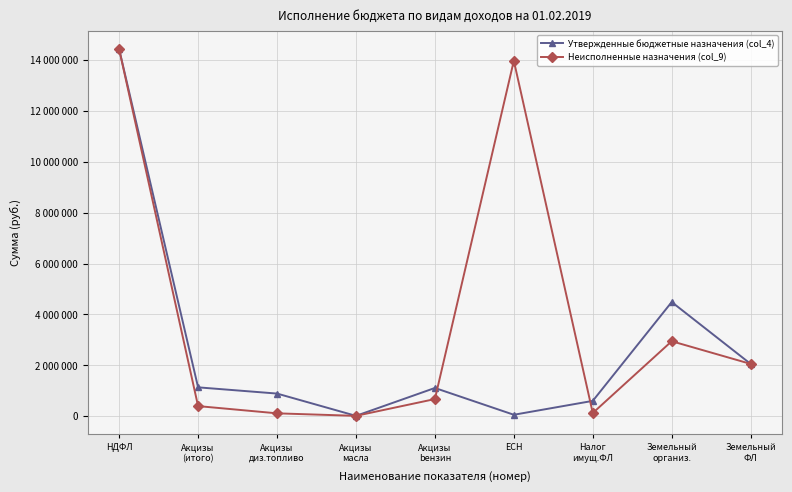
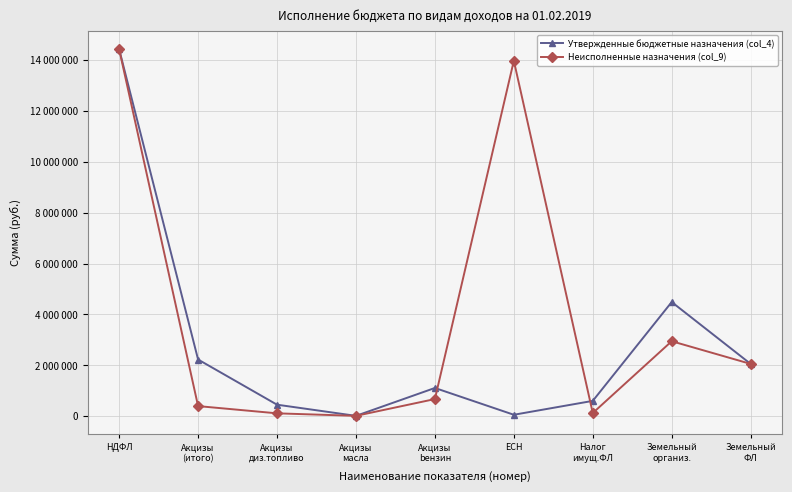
Утвержденные бюджетные назначения (col_4), Акцизы (итого): 1100000 -> 2200000
Утвержденные бюджетные назначения (col_4), Акцизы диз.топливо: 900000 -> 500000
